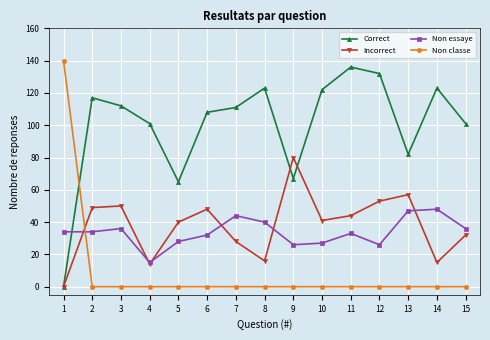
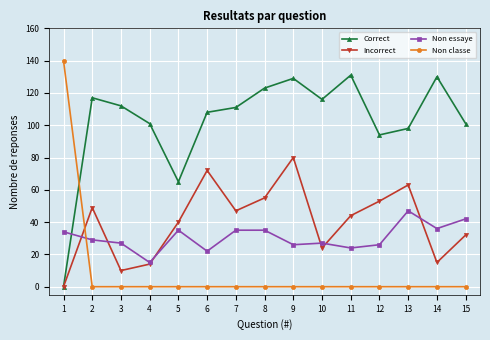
Non essaye, 2: 34 -> 29
Incorrect, 3: 50 -> 10
Non essaye, 3: 36 -> 27
Non essaye, 5: 28 -> 35
Incorrect, 6: 48 -> 72
Non essaye, 6: 32 -> 22
Incorrect, 7: 28 -> 47
Non essaye, 7: 44 -> 35
Incorrect, 8: 16 -> 55
Non essaye, 8: 40 -> 35
Correct, 9: 67 -> 129
Correct, 10: 122 -> 116
Incorrect, 10: 41 -> 24
Correct, 11: 136 -> 131
Non essaye, 11: 33 -> 24
Correct, 12: 132 -> 94
Correct, 13: 82 -> 98
Incorrect, 13: 57 -> 63
Correct, 14: 123 -> 130
Non essaye, 14: 48 -> 36
Non essaye, 15: 36 -> 42
